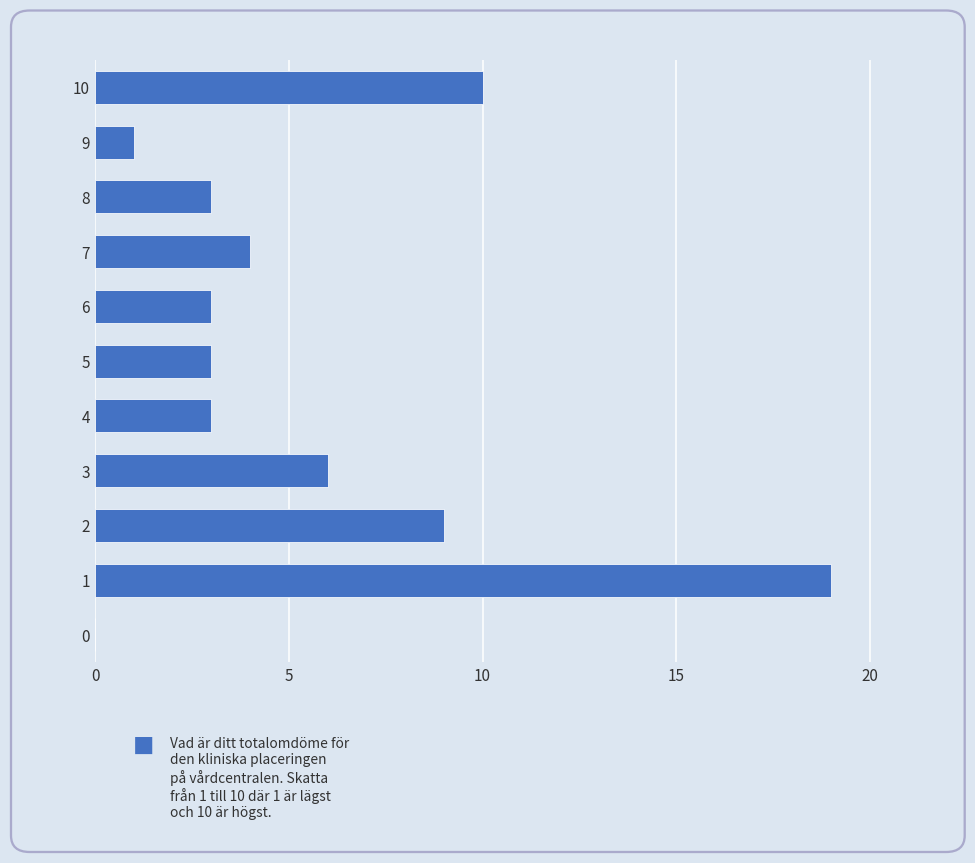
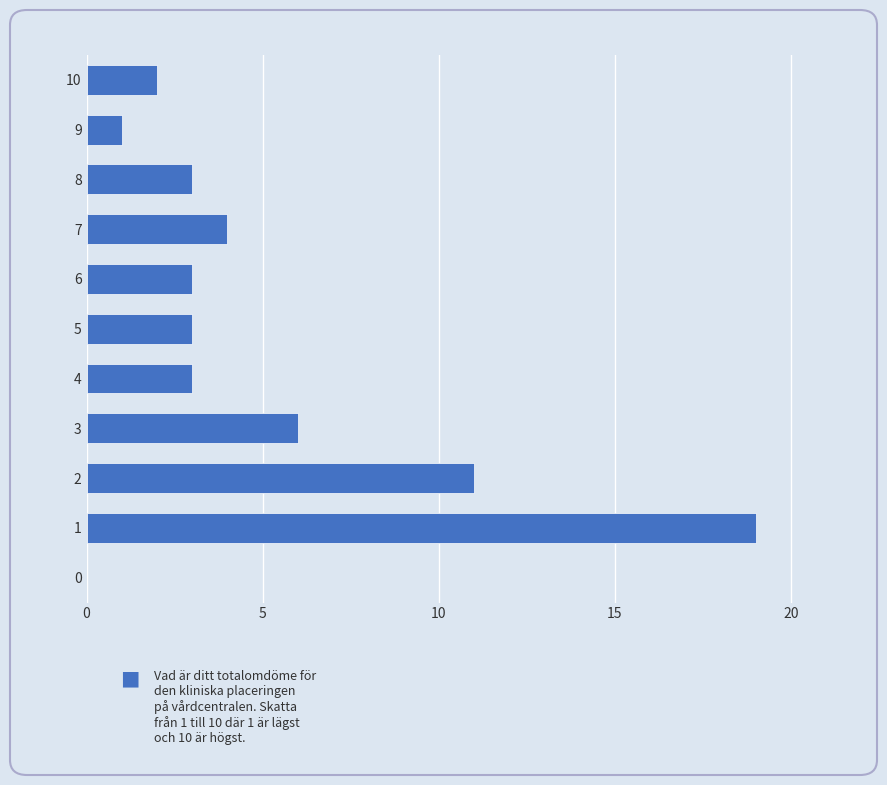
10: 10 -> 2
2: 9 -> 11
